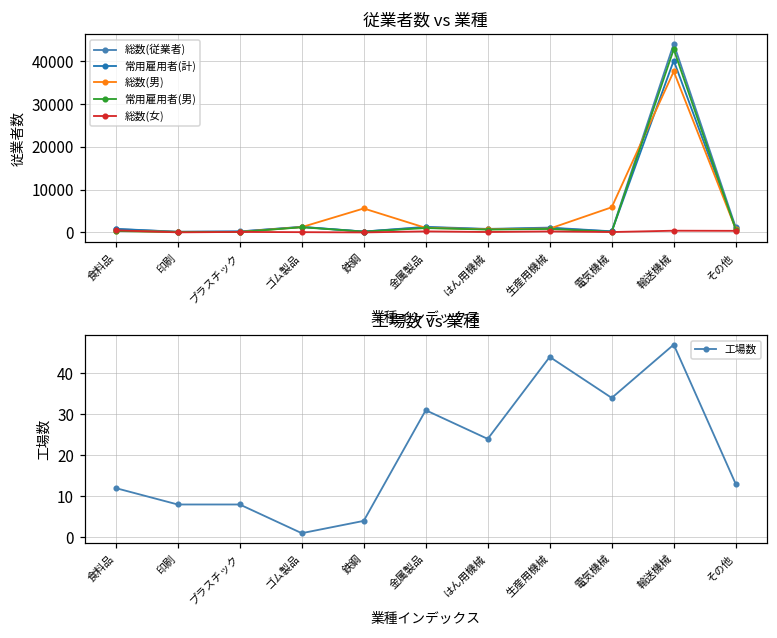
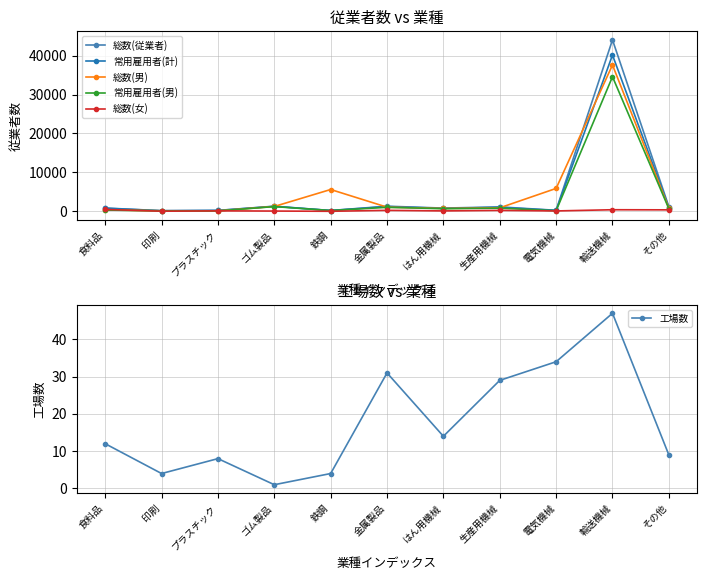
従業者数 vs 業種, 常用雇用者(男), 輸送機械: 43000 -> 35000
工場数 vs 業種, 印刷: 8 -> 4
工場数 vs 業種, はん用機械: 24 -> 14
工場数 vs 業種, 生産用機械: 44 -> 29
工場数 vs 業種, その他: 13 -> 9
